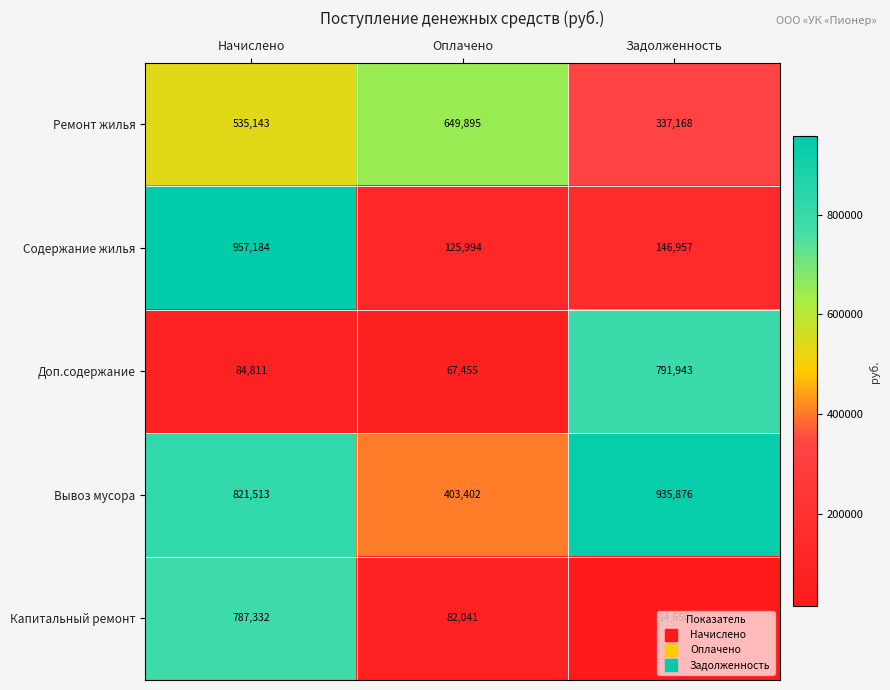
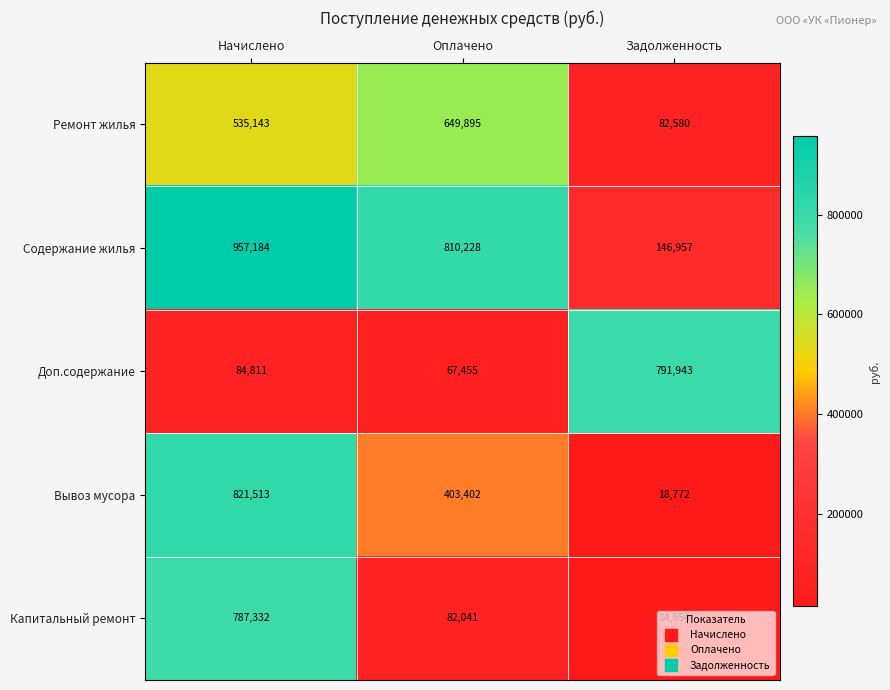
Ремонт жилья, Задолженность: 337,168 -> 82,580
Содержание жилья, Оплачено: 125,994 -> 810,228
Вывоз мусора, Задолженность: 935,876 -> 18,772
